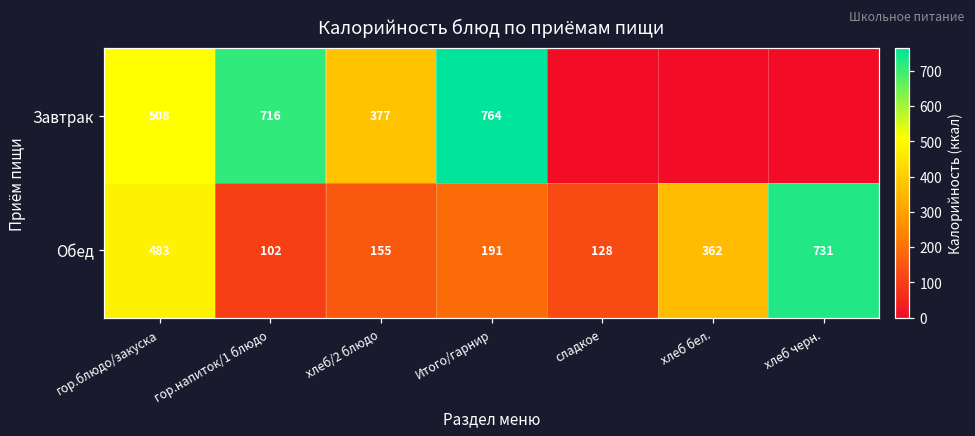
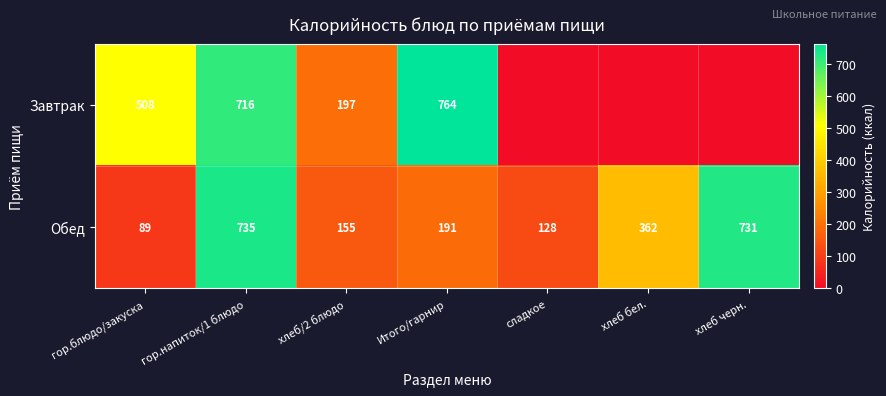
Завтрак, хлеб/2 блюдо: 377 -> 197
Обед, гор.блюдо/закуска: 483 -> 89
Обед, гор.напиток/1 блюдо: 102 -> 735
